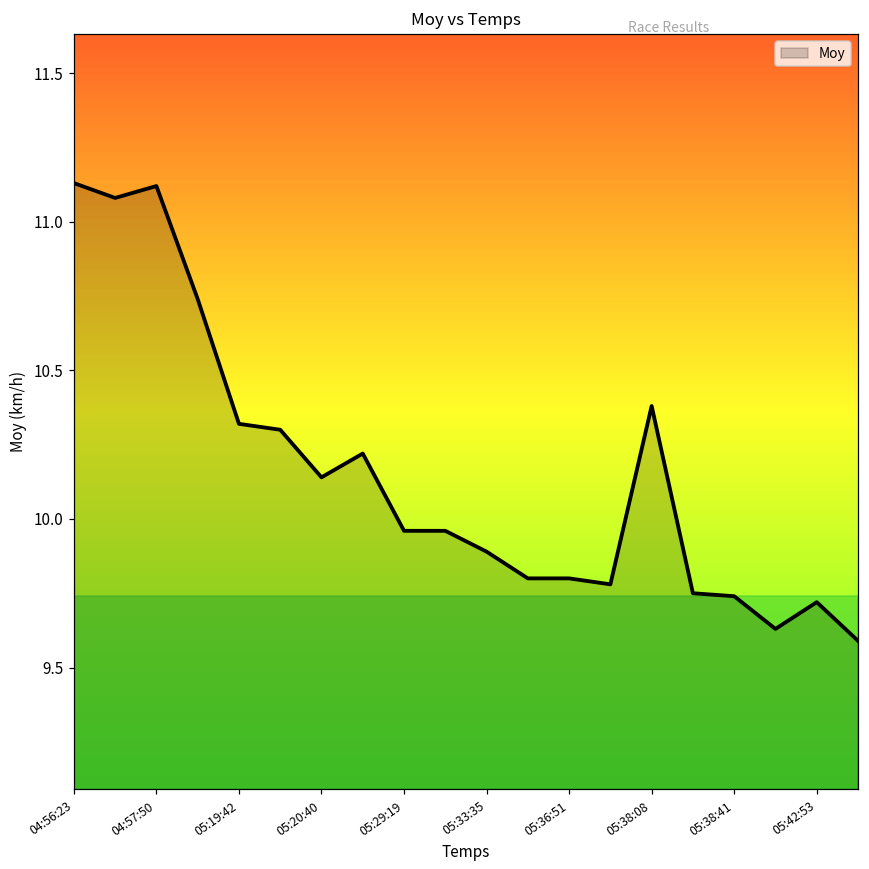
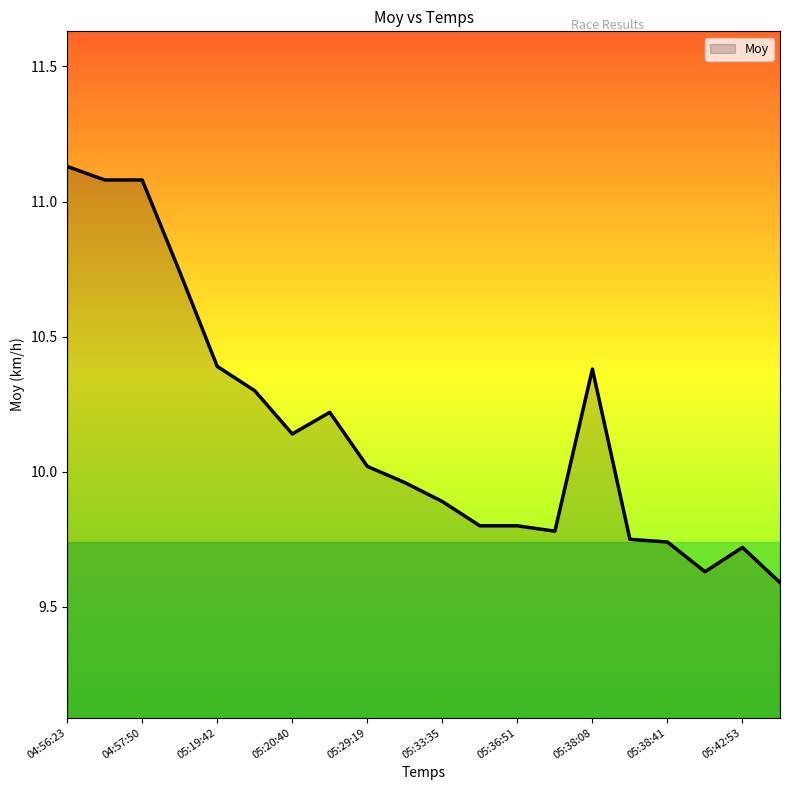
04:57:50: 11.12 -> 11.08
05:19:42: 10.32 -> 10.39
05:29:19: 9.96 -> 10.02
